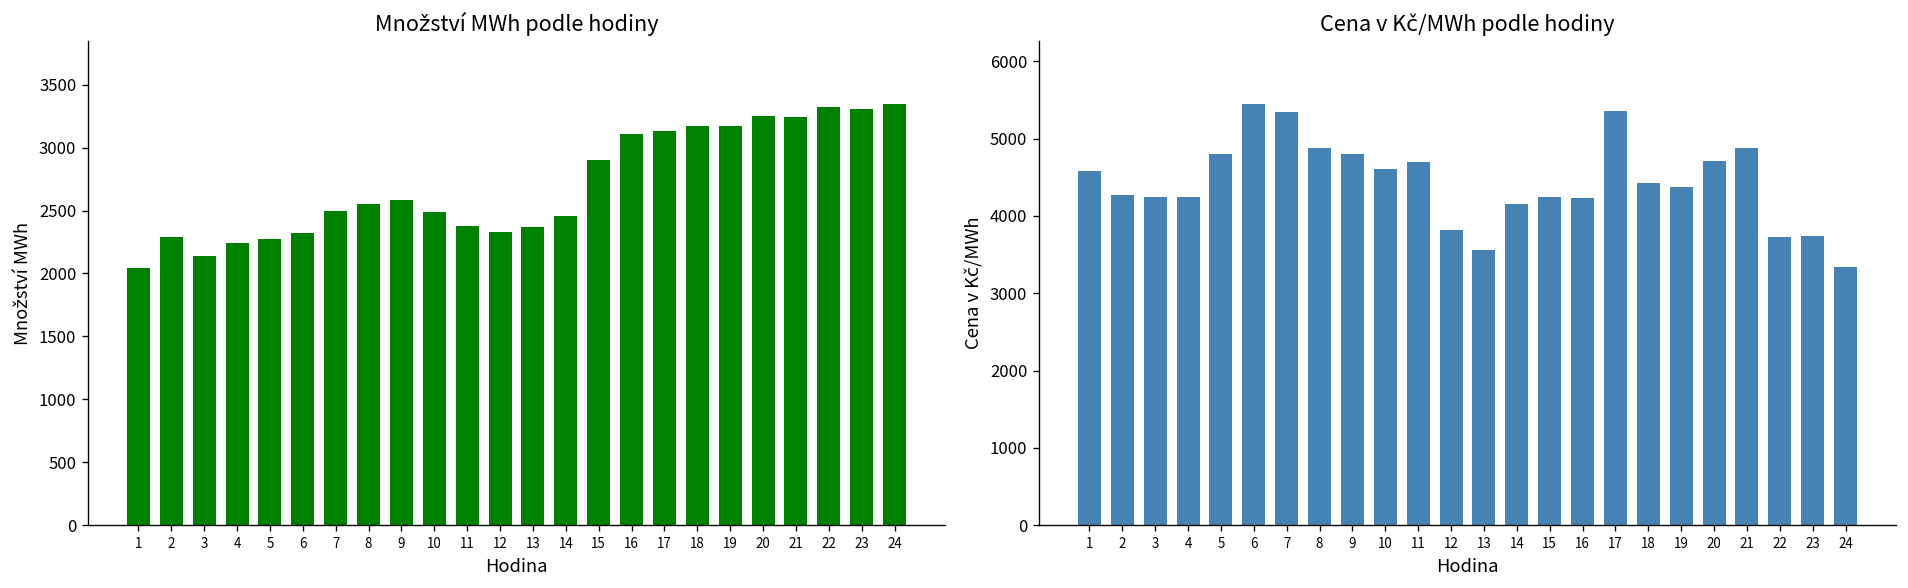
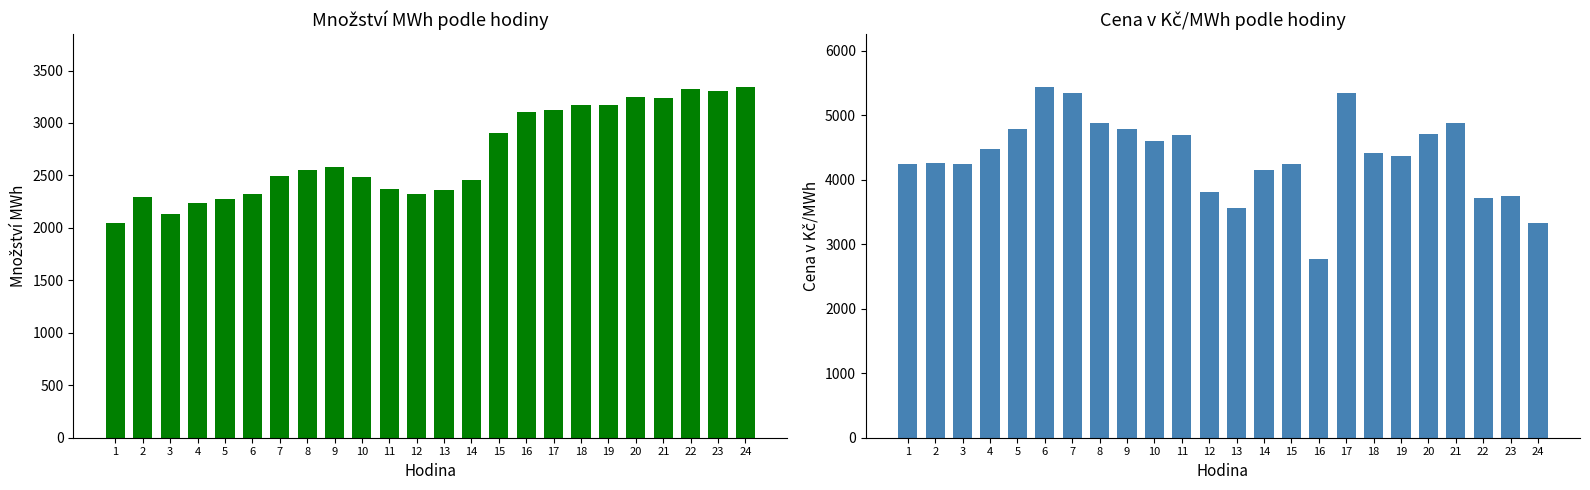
Cena v Kč/MWh podle hodiny, 1: 4600 -> 4200
Cena v Kč/MWh podle hodiny, 4: 4200 -> 4500
Cena v Kč/MWh podle hodiny, 16: 4200 -> 2800
